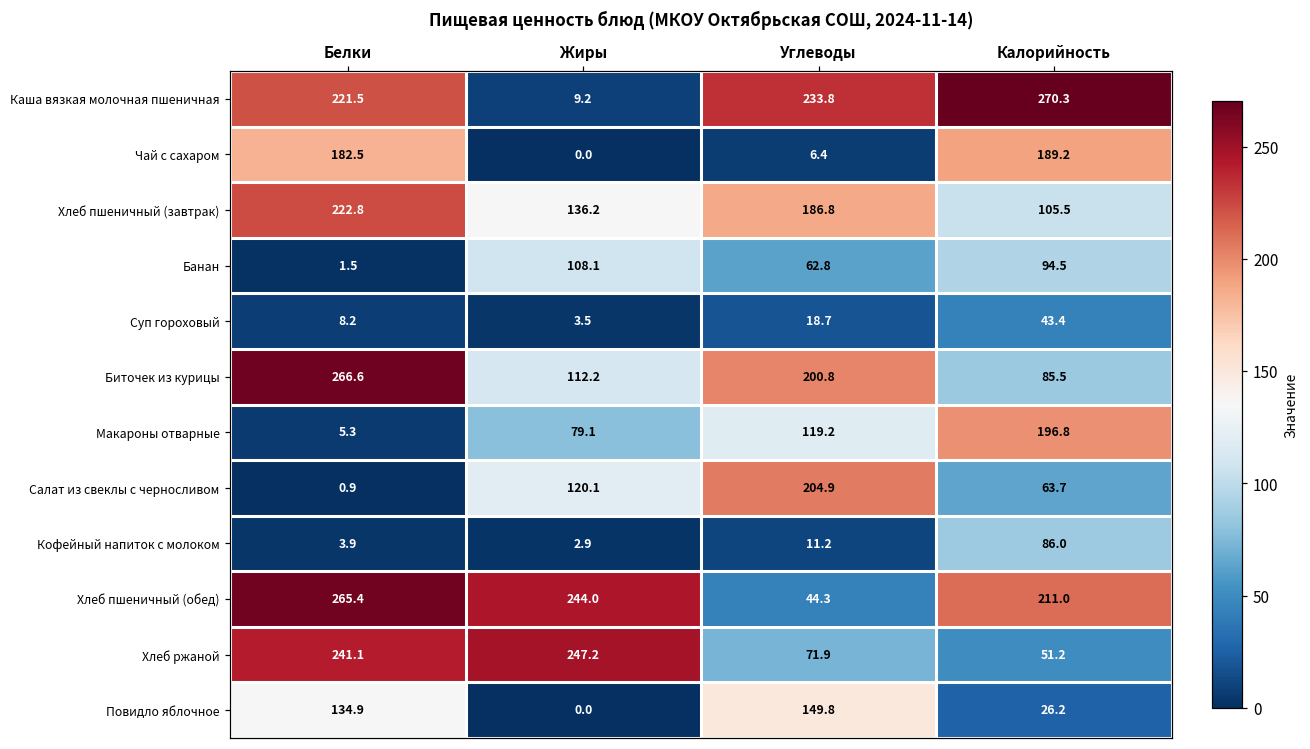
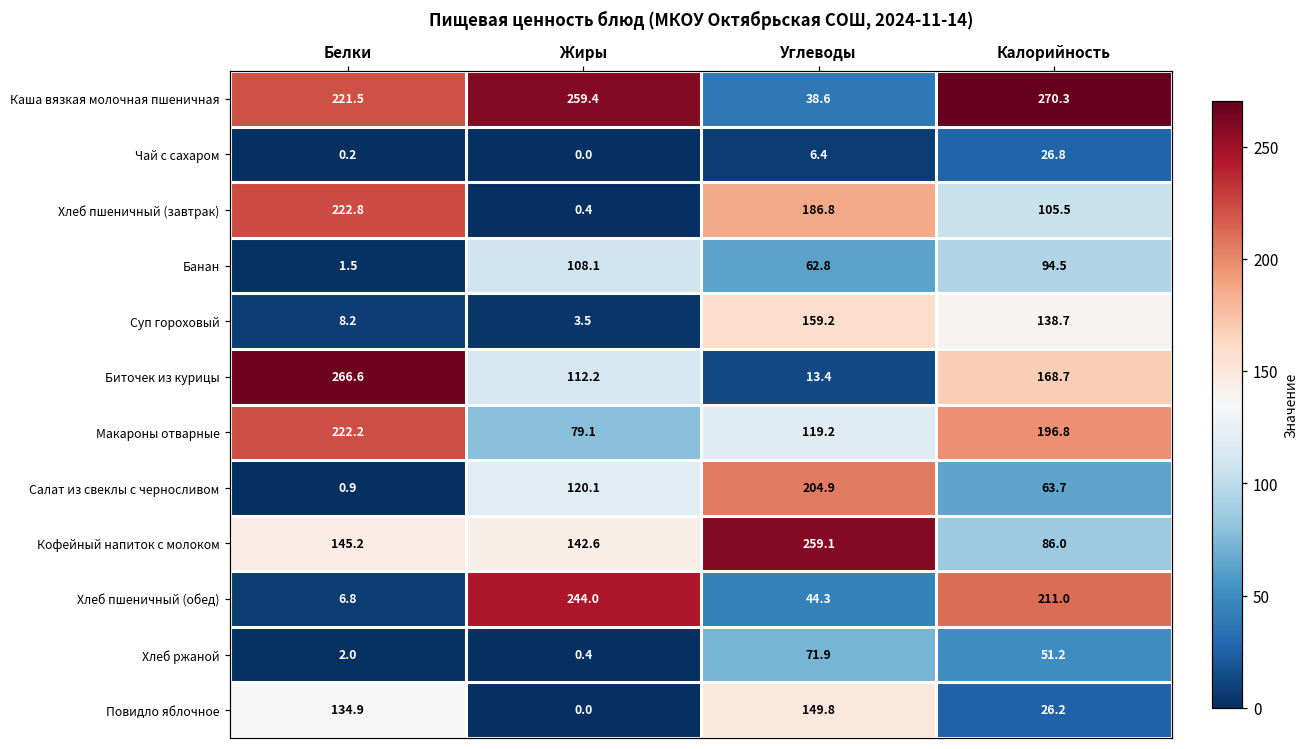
Каша вязкая молочная пшеничная, Жиры: 9.2 -> 259.4
Каша вязкая молочная пшеничная, Углеводы: 233.8 -> 38.6
Чай с сахаром, Белки: 182.5 -> 0.2
Чай с сахаром, Калорийность: 189.2 -> 26.8
Хлеб пшеничный (завтрак), Жиры: 136.2 -> 0.4
Суп гороховый, Углеводы: 18.7 -> 159.2
Суп гороховый, Калорийность: 43.4 -> 138.7
Биточек из курицы, Углеводы: 200.8 -> 13.4
Биточек из курицы, Калорийность: 85.5 -> 168.7
Макароны отварные, Белки: 5.3 -> 222.2
Кофейный напиток с молоком, Белки: 3.9 -> 145.2
Кофейный напиток с молоком, Жиры: 2.9 -> 142.6
Кофейный напиток с молоком, Углеводы: 11.2 -> 259.1
Хлеб пшеничный (обед), Белки: 265.4 -> 6.8
Хлеб ржаной, Белки: 241.1 -> 2.0
Хлеб ржаной, Жиры: 247.2 -> 0.4
